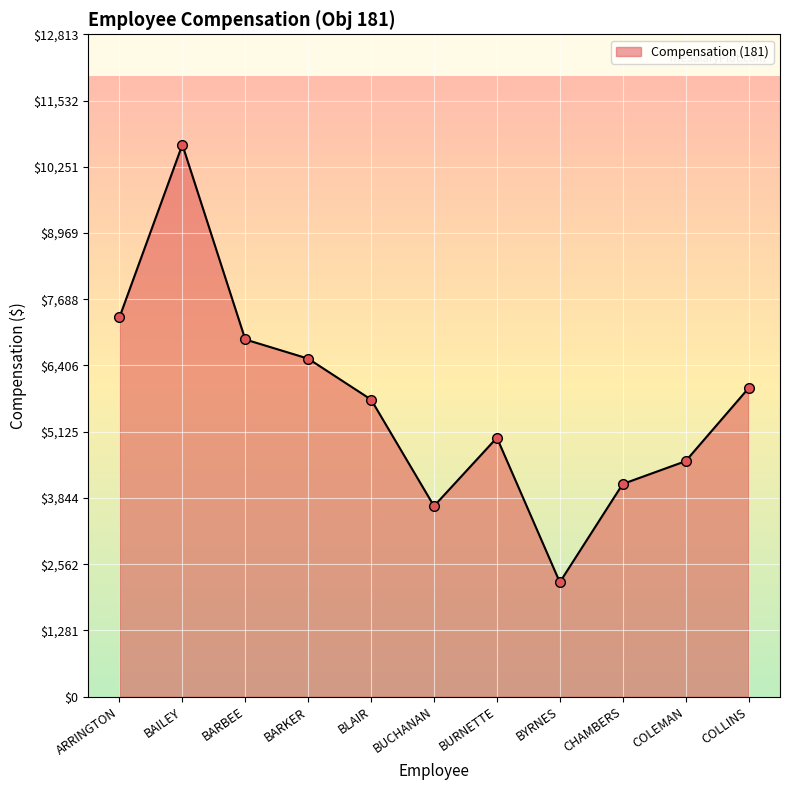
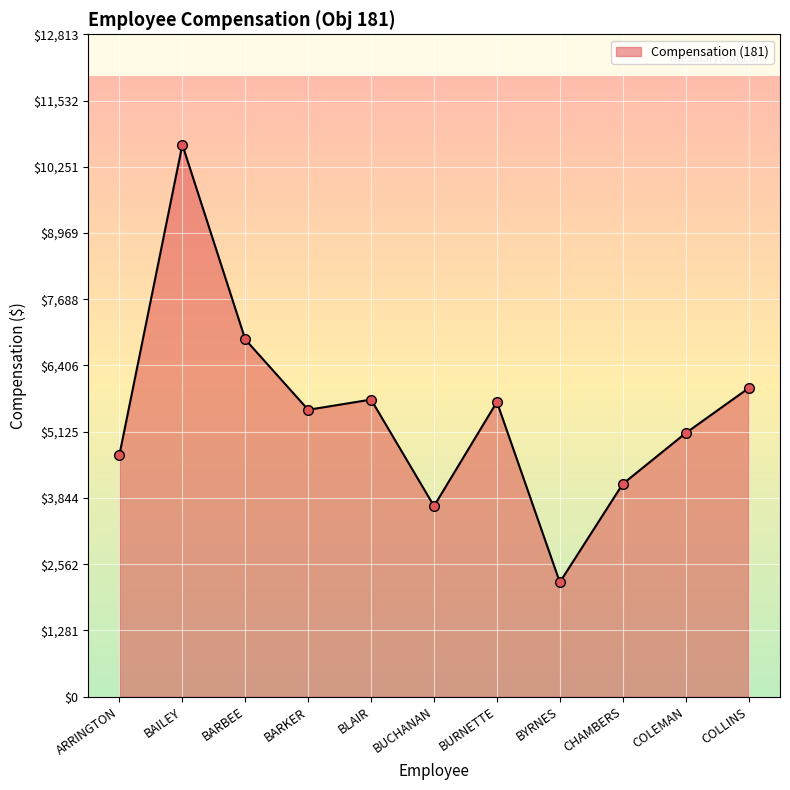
ARRINGTON: $7,300 -> $4,700
BARKER: $6,500 -> $5,600
BURNETTE: $5,000 -> $5,700
COLEMAN: $4,600 -> $5,100
